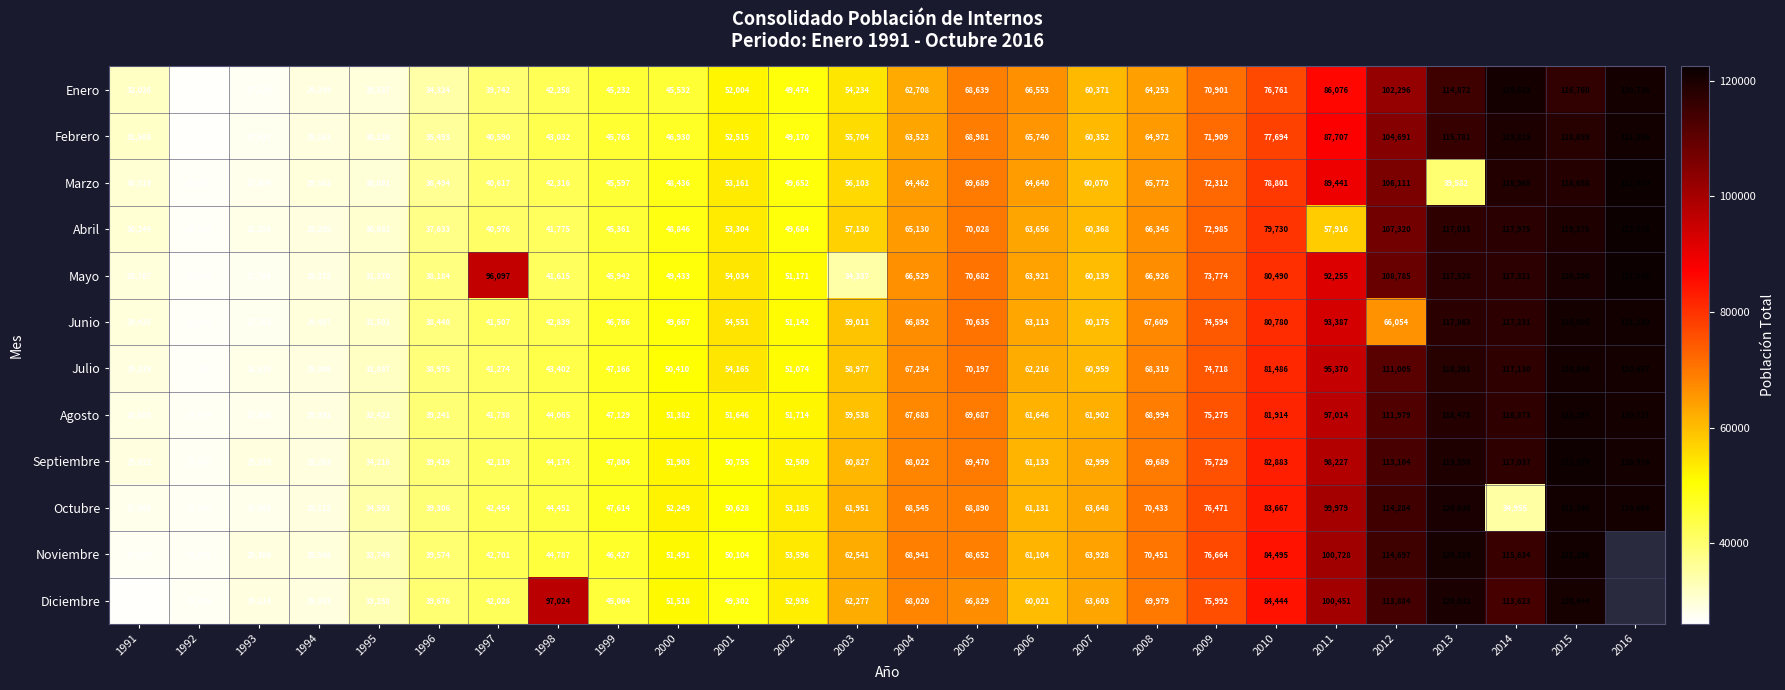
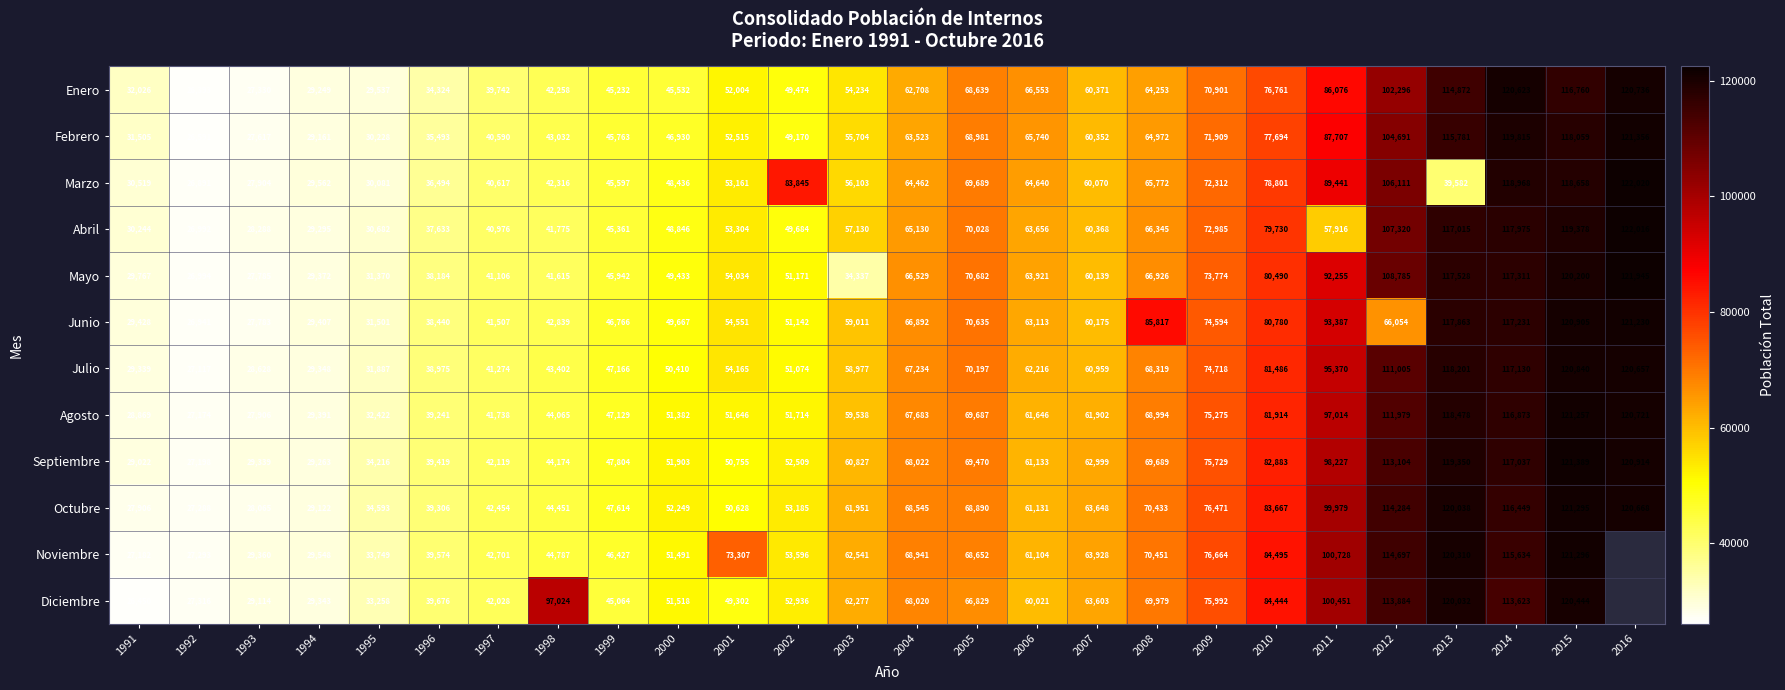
Marzo, 2002: 49,652 -> 83,845
Mayo, 1997: 96,097 -> 41,106
Junio, 2008: 67,609 -> 85,817
Octubre, 2014: 34,955 -> 116,449
Noviembre, 2001: 50,104 -> 73,307
